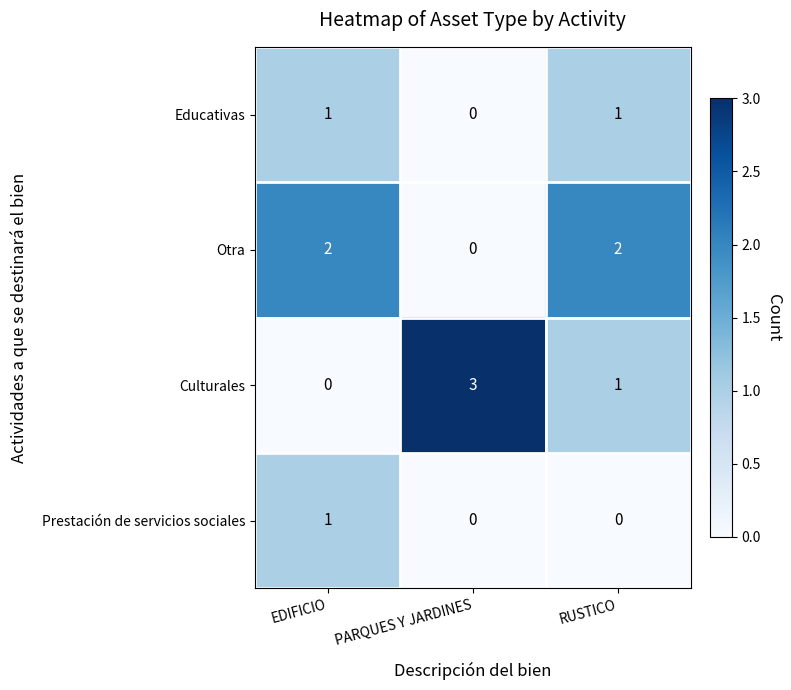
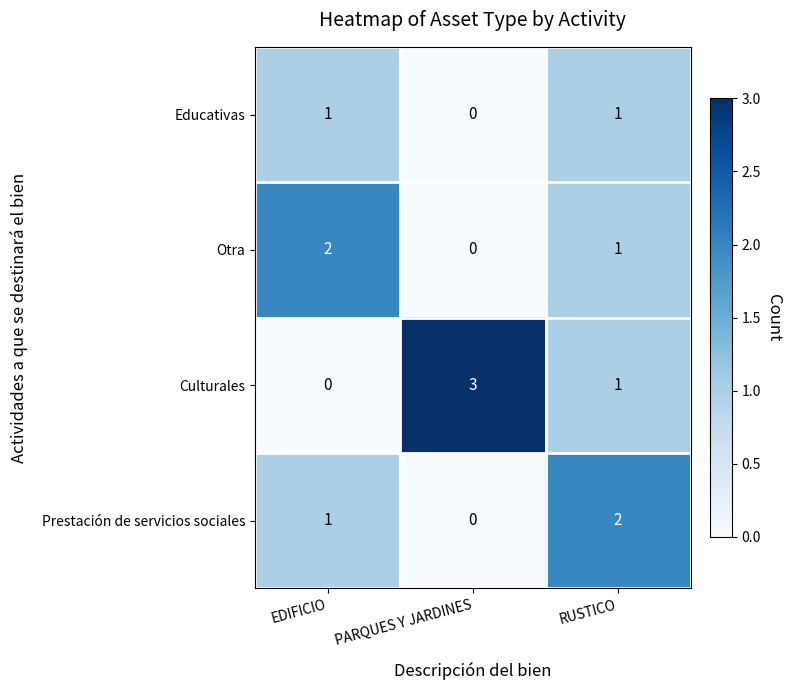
Otra, RUSTICO: 2 -> 1
Prestación de servicios sociales, RUSTICO: 0 -> 2
